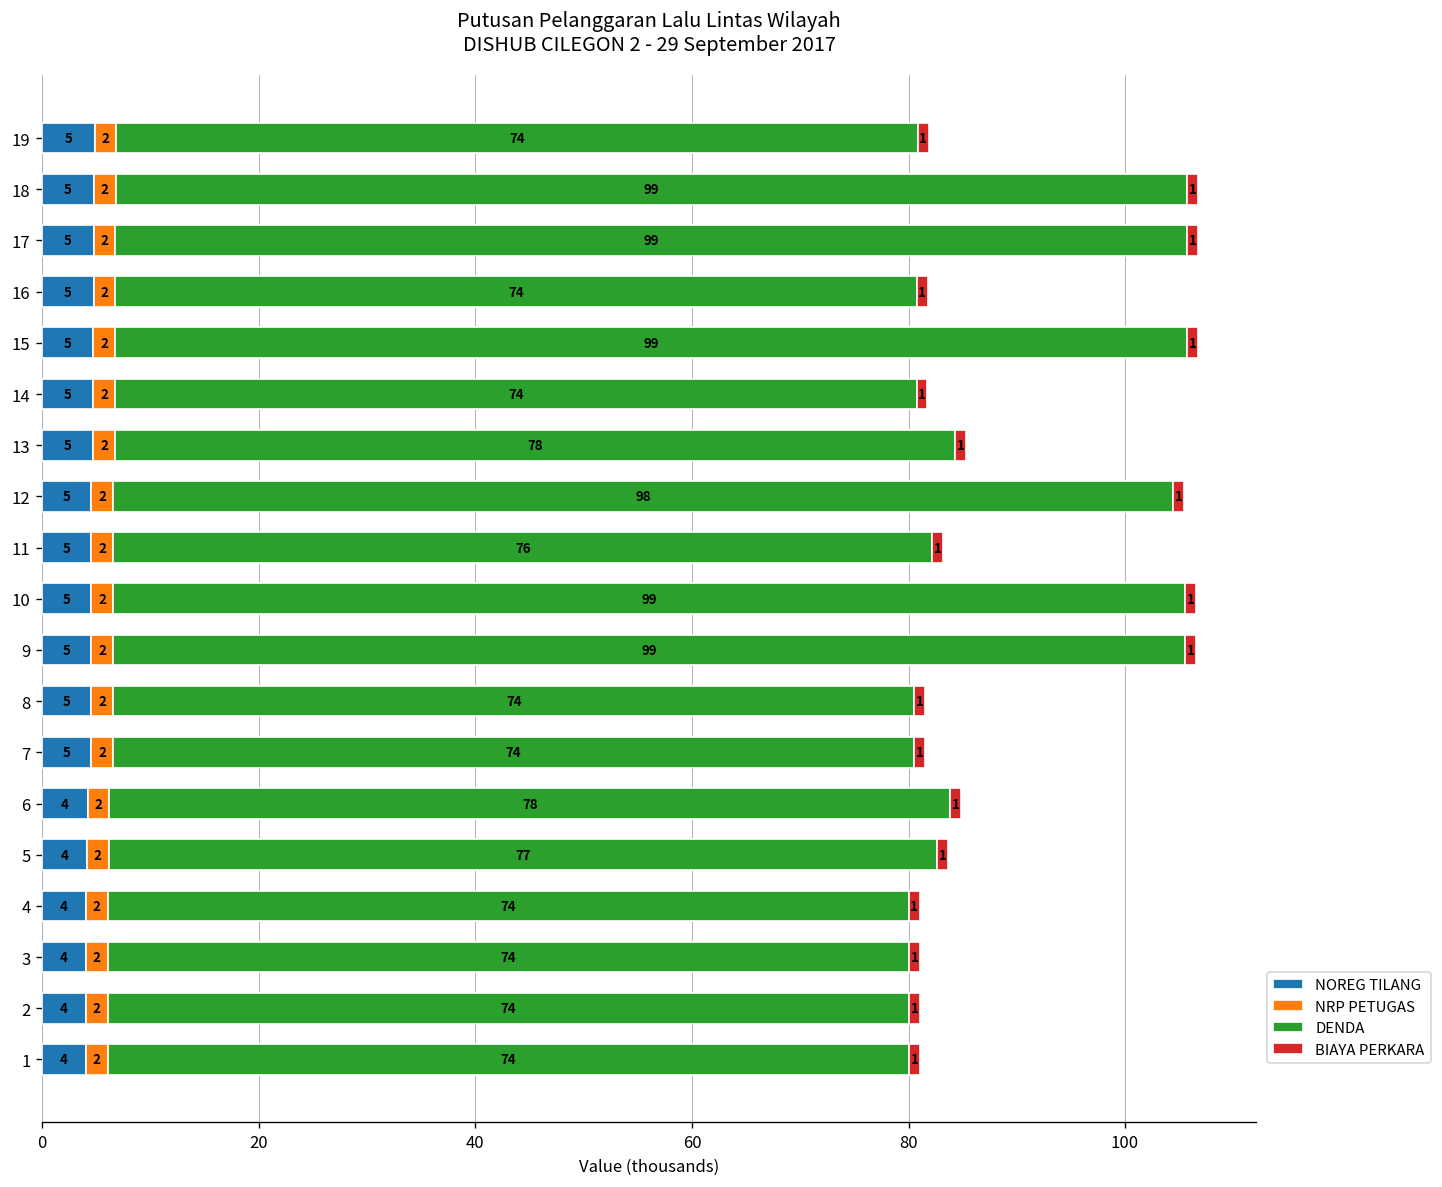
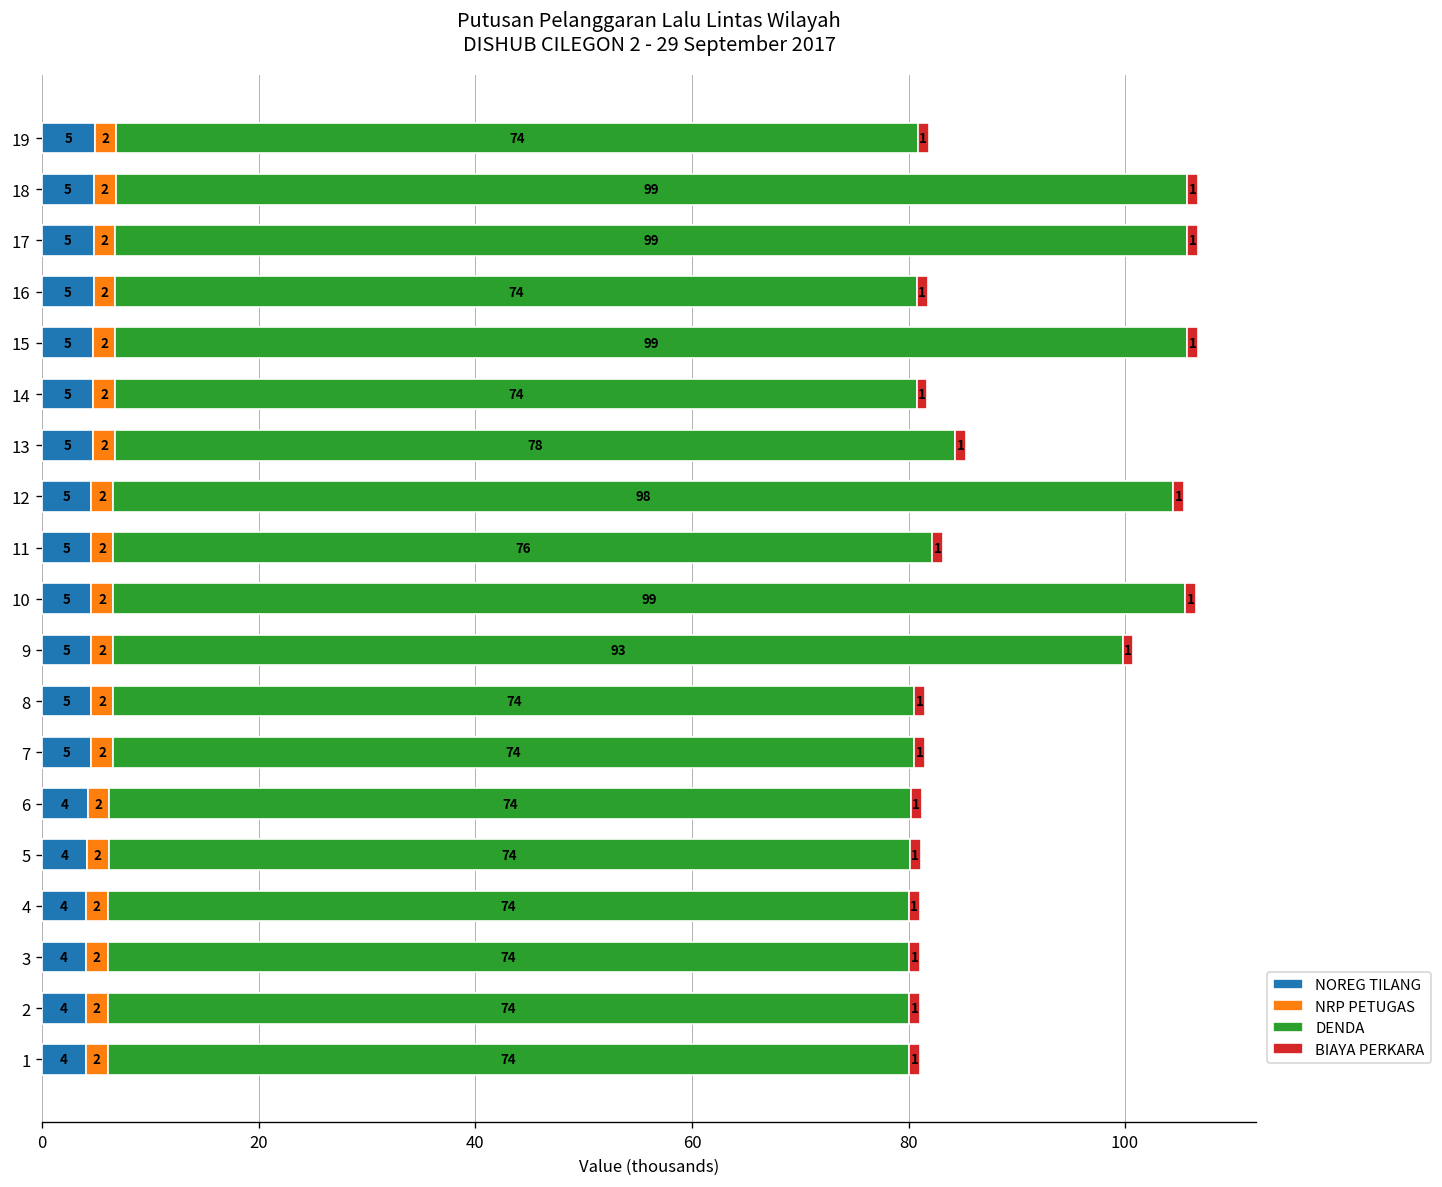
DENDA, 9: 99 -> 93
DENDA, 6: 78 -> 74
DENDA, 5: 77 -> 74
